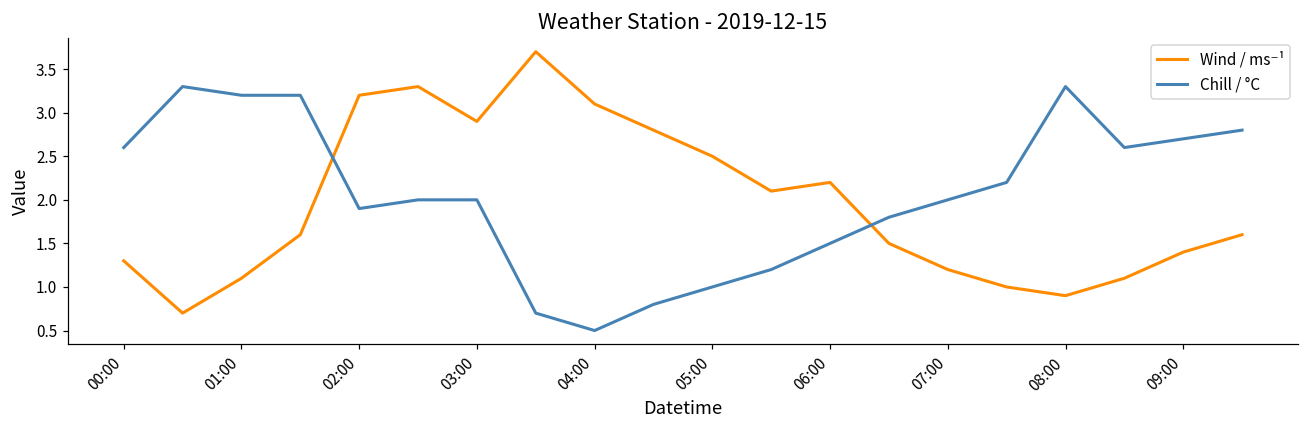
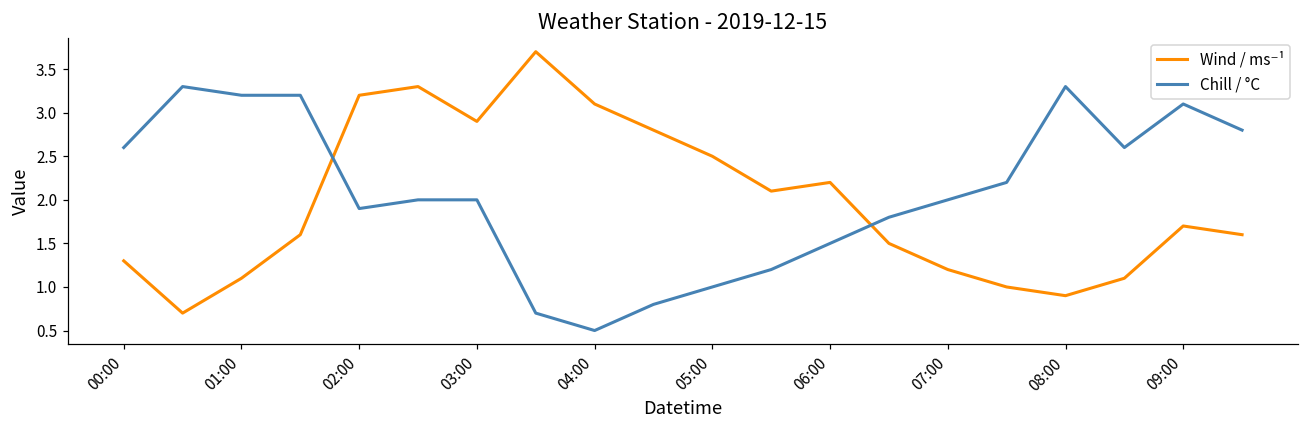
Wind / ms⁻¹, 09:00: 1.4 -> 1.7
Chill / °C, 09:00: 2.7 -> 3.1
